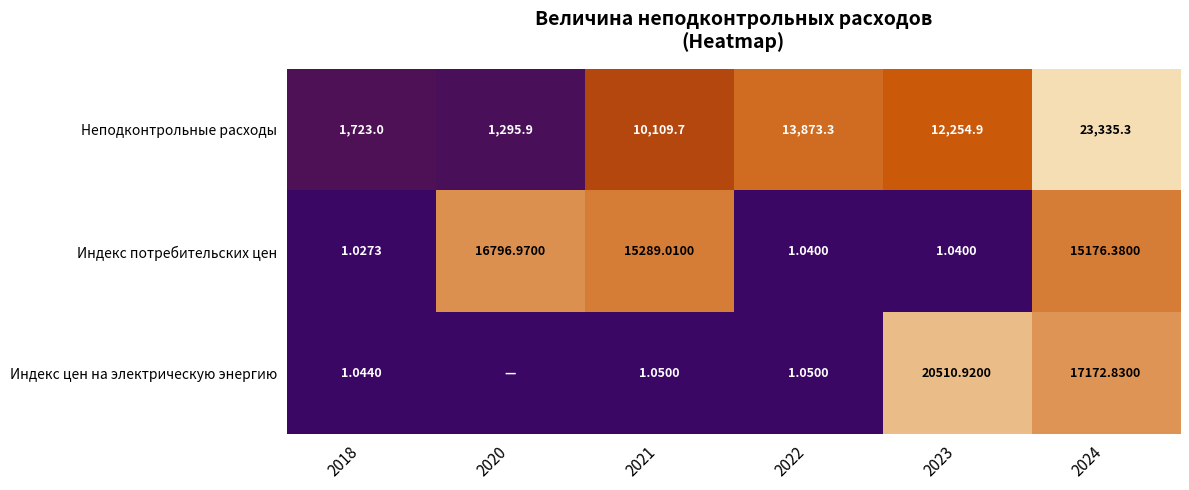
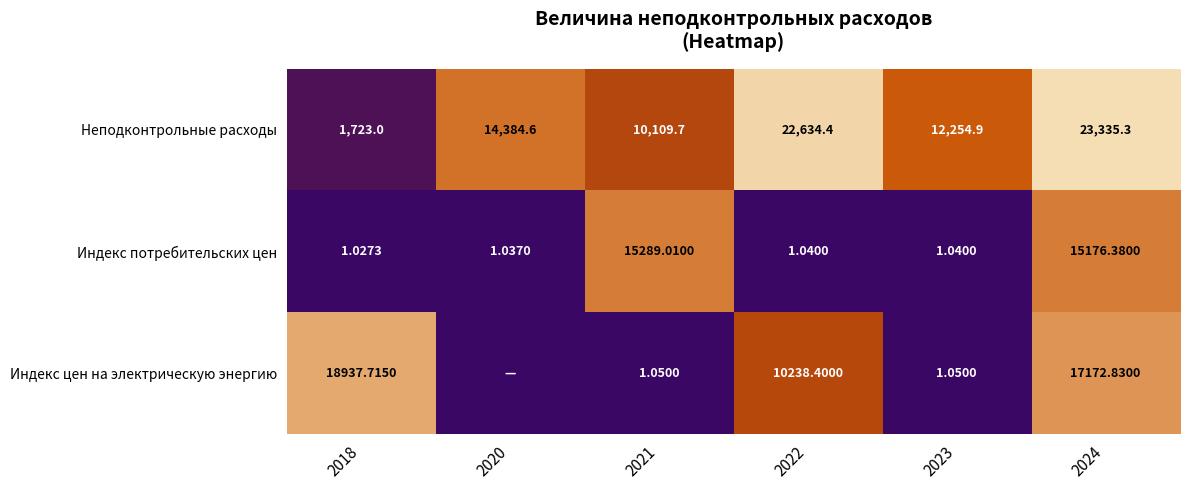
Неподконтрольные расходы, 2020: 1,295.9 -> 14,384.6
Неподконтрольные расходы, 2022: 13,873.3 -> 22,634.4
Индекс потребительских цен, 2020: 16796.9700 -> 1.0370
Индекс цен на электрическую энергию, 2018: 1.0440 -> 18937.7150
Индекс цен на электрическую энергию, 2022: 1.0500 -> 10238.4000
Индекс цен на электрическую энергию, 2023: 20510.9200 -> 1.0500
